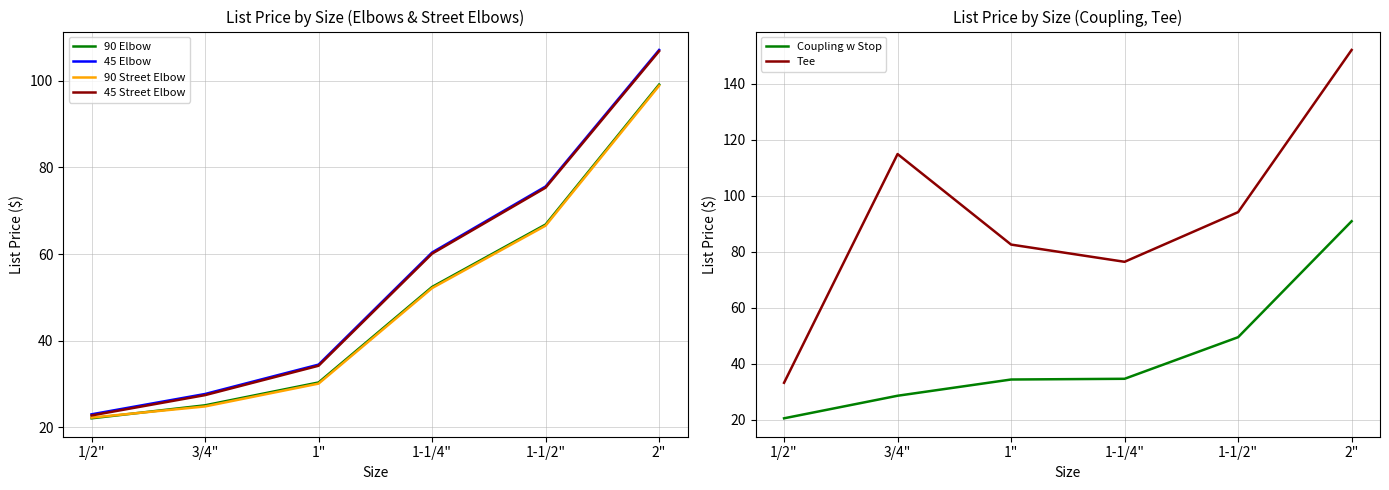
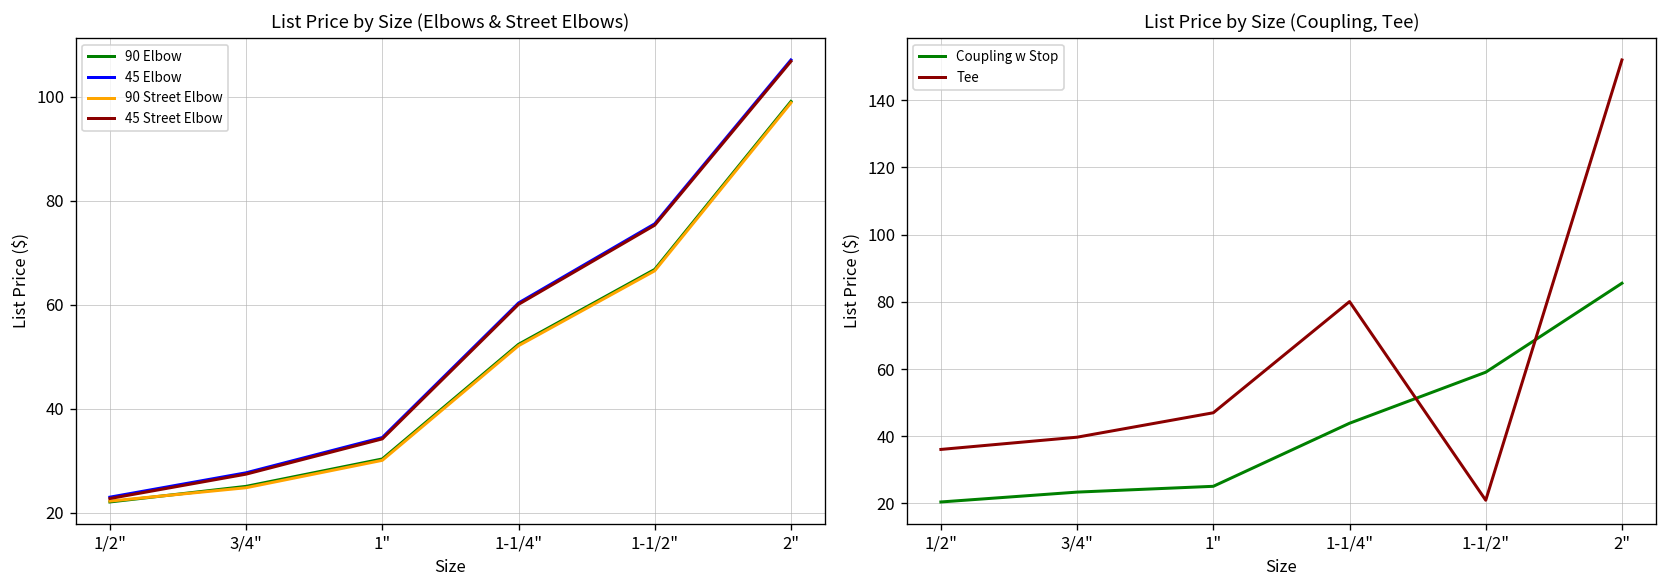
List Price by Size (Coupling, Tee), Tee, 1/2": 33 -> 36
List Price by Size (Coupling, Tee), Coupling w Stop, 3/4": 28 -> 23
List Price by Size (Coupling, Tee), Tee, 3/4": 115 -> 40
List Price by Size (Coupling, Tee), Coupling w Stop, 1": 34 -> 25
List Price by Size (Coupling, Tee), Tee, 1": 82 -> 47
List Price by Size (Coupling, Tee), Coupling w Stop, 1-1/4": 35 -> 44
List Price by Size (Coupling, Tee), Tee, 1-1/4": 76 -> 80
List Price by Size (Coupling, Tee), Coupling w Stop, 1-1/2": 49 -> 59
List Price by Size (Coupling, Tee), Tee, 1-1/2": 94 -> 21
List Price by Size (Coupling, Tee), Coupling w Stop, 2": 91 -> 86
